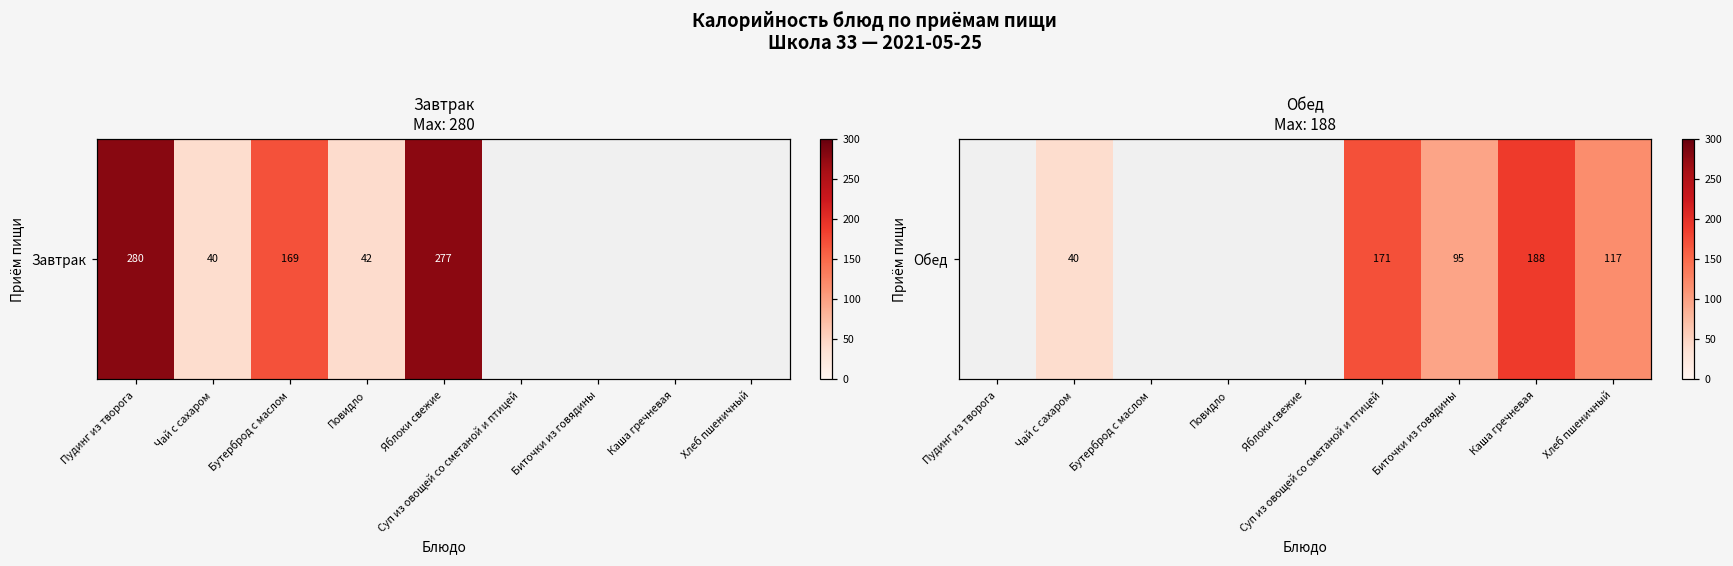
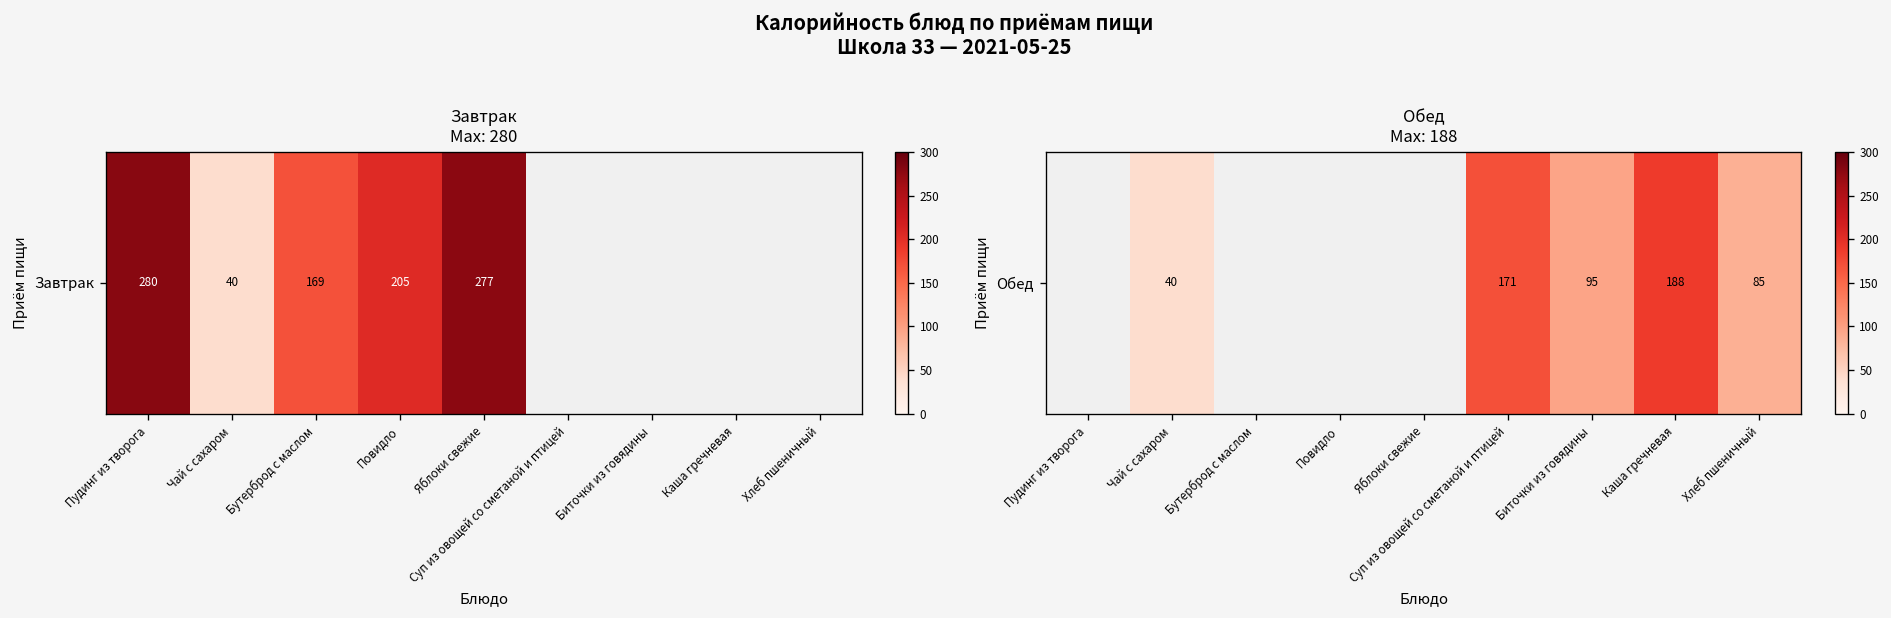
Завтрак Max: 280, Завтрак, Повидло: 42 -> 205
Обед Max: 188, Обед, Хлеб пшеничный: 117 -> 85
